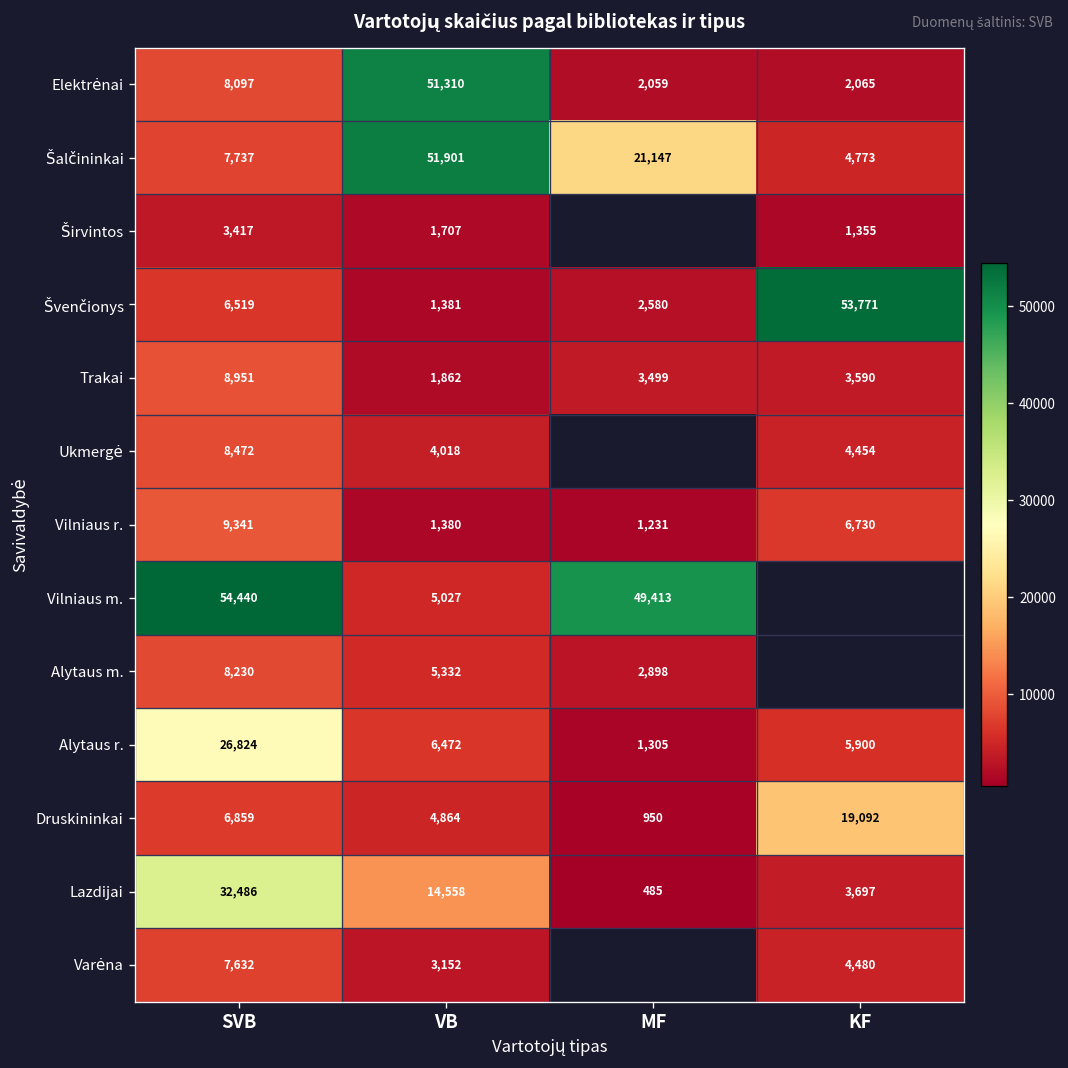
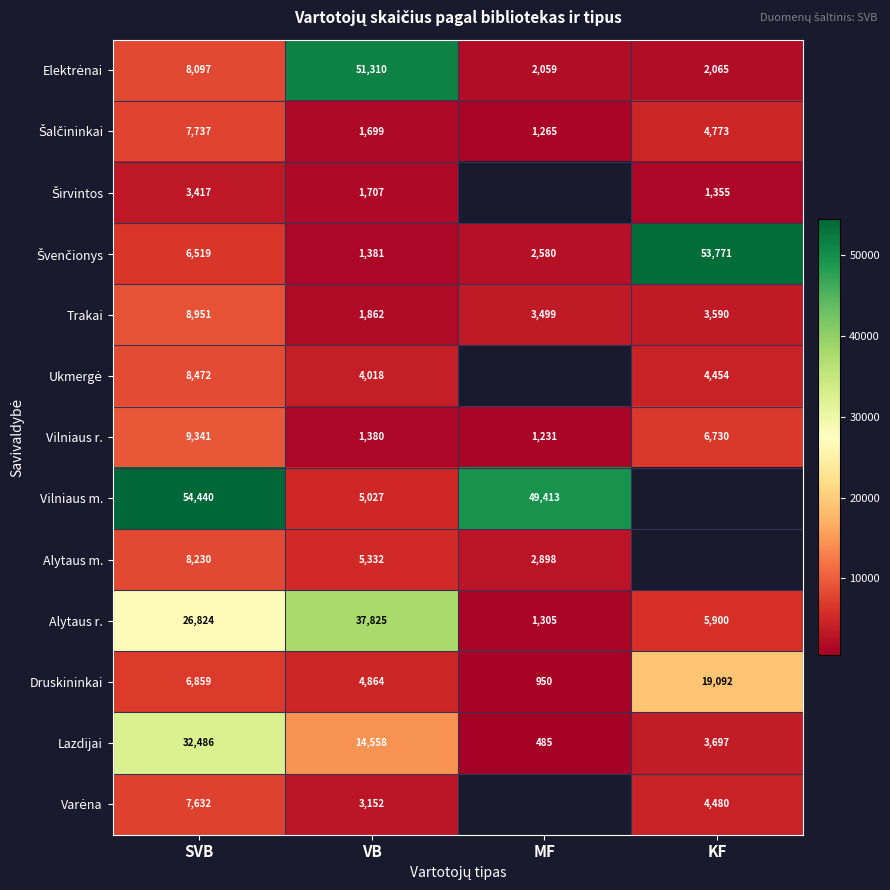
Šalčininkai, VB: 51,901 -> 1,699
Šalčininkai, MF: 21,147 -> 1,265
Alytaus r., VB: 6,472 -> 37,825
